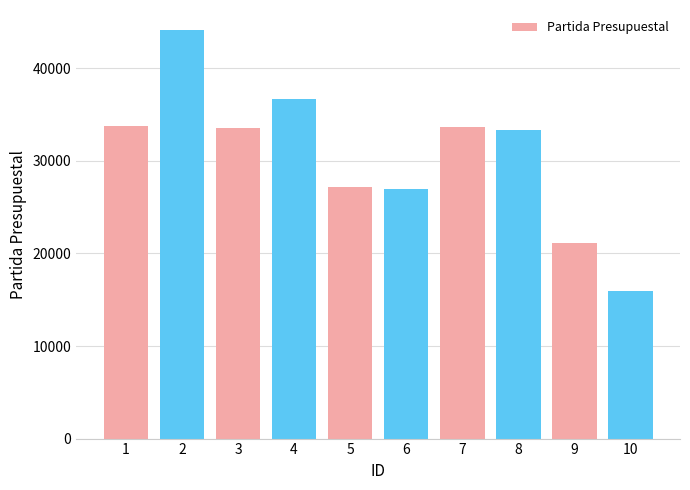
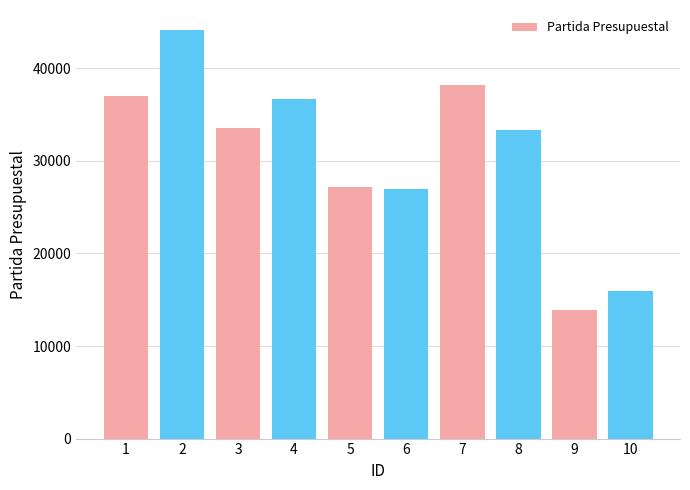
1: 34000 -> 37000
7: 34000 -> 38000
9: 21000 -> 14000
